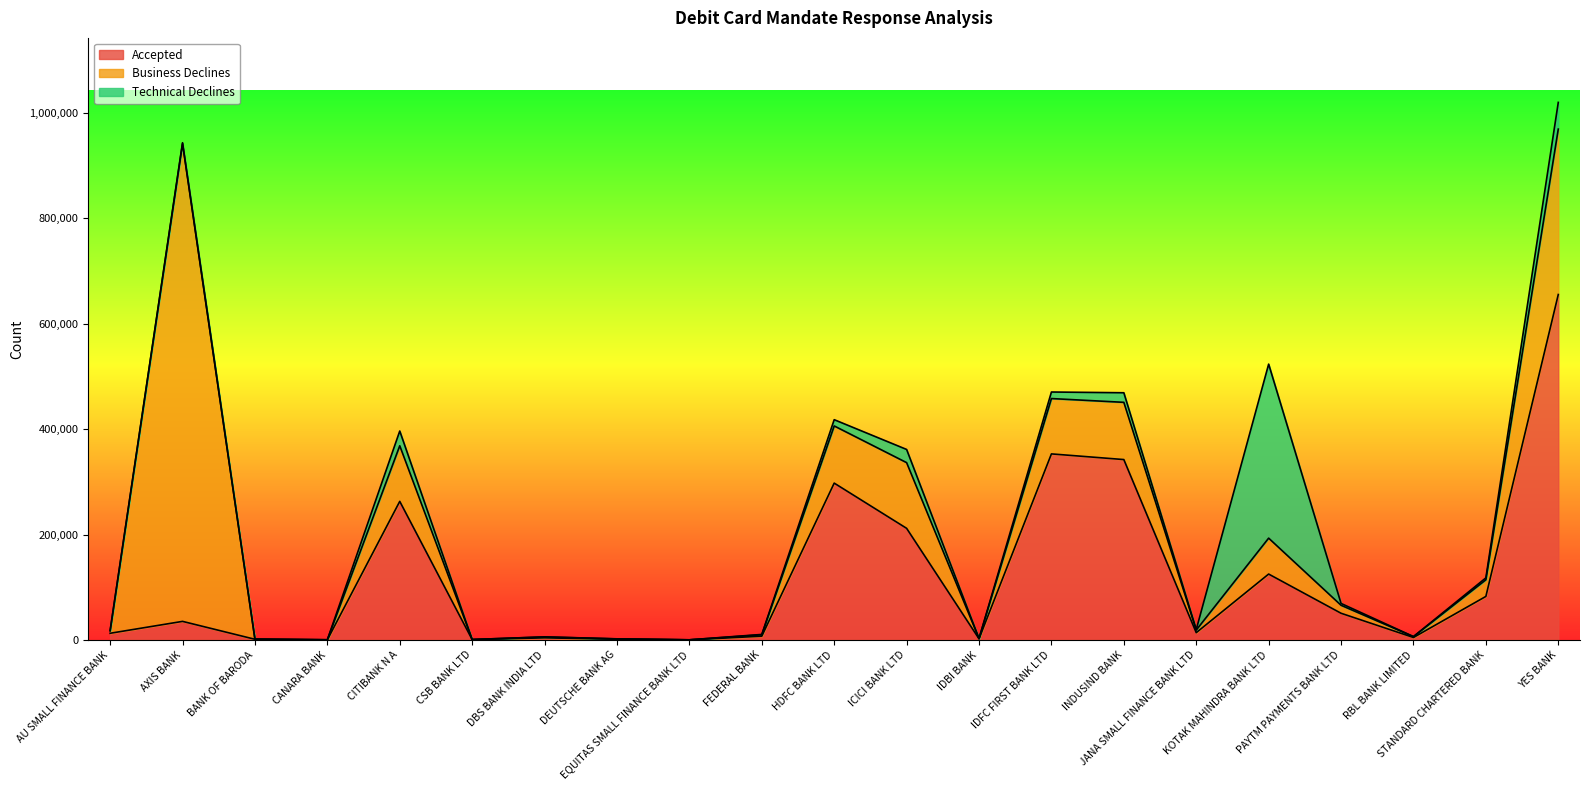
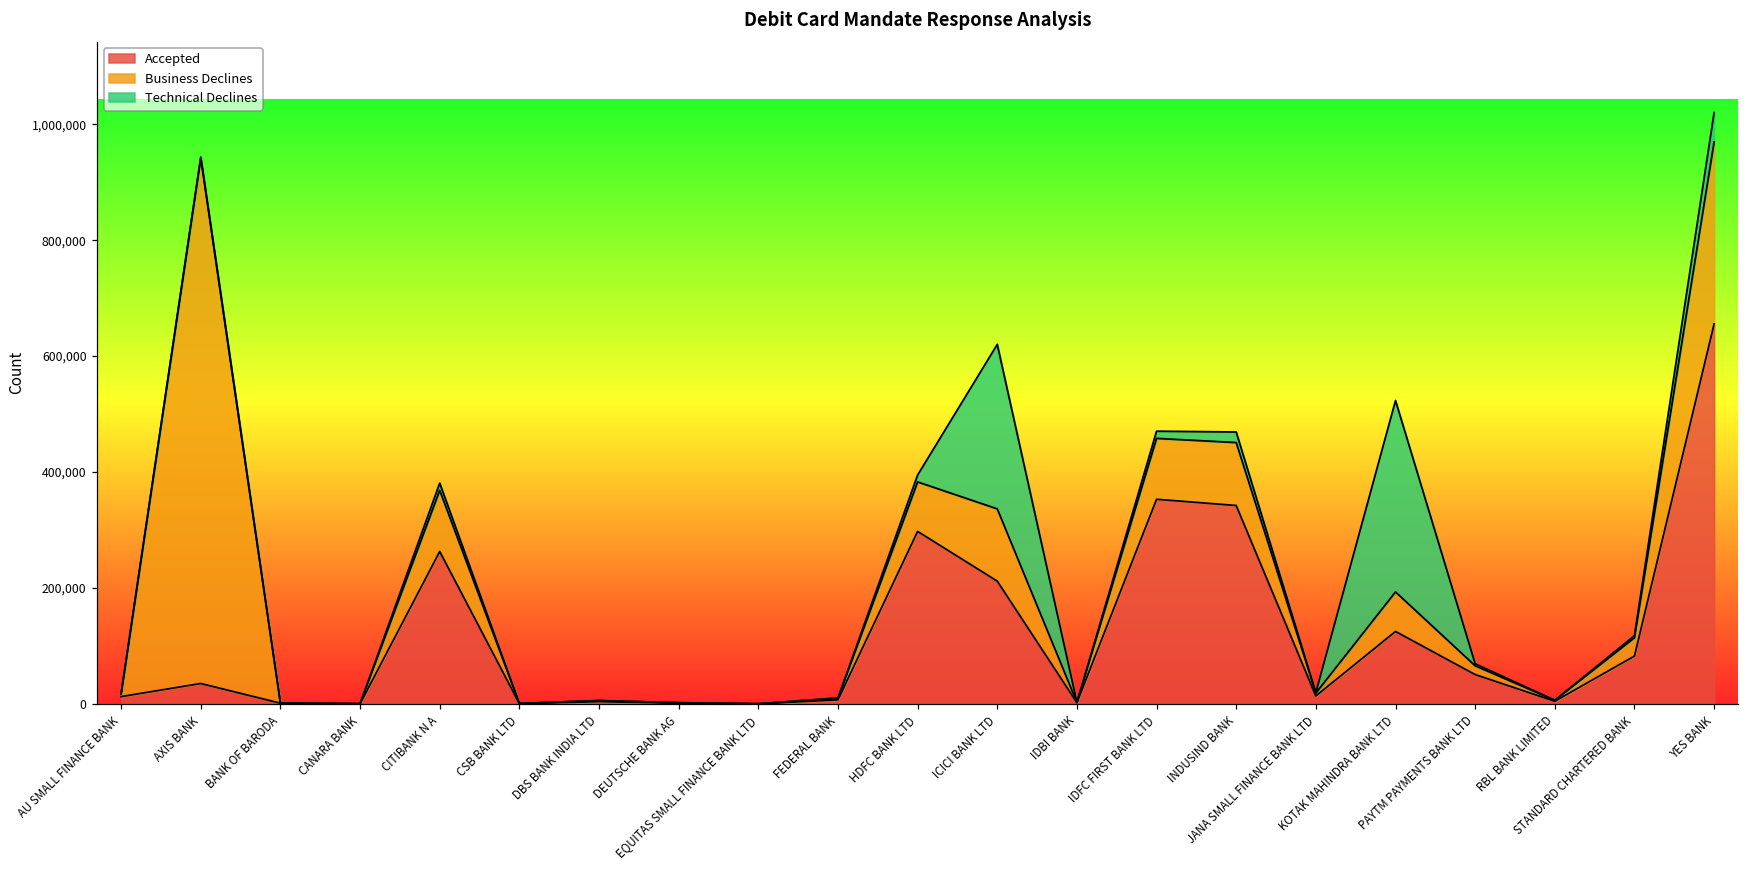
Technical Declines, CITIBANK N A: 30,000 -> 10,000
Business Declines, HDFC BANK LTD: 110,000 -> 90,000
Technical Declines, ICICI BANK LTD: 30,000 -> 280,000
